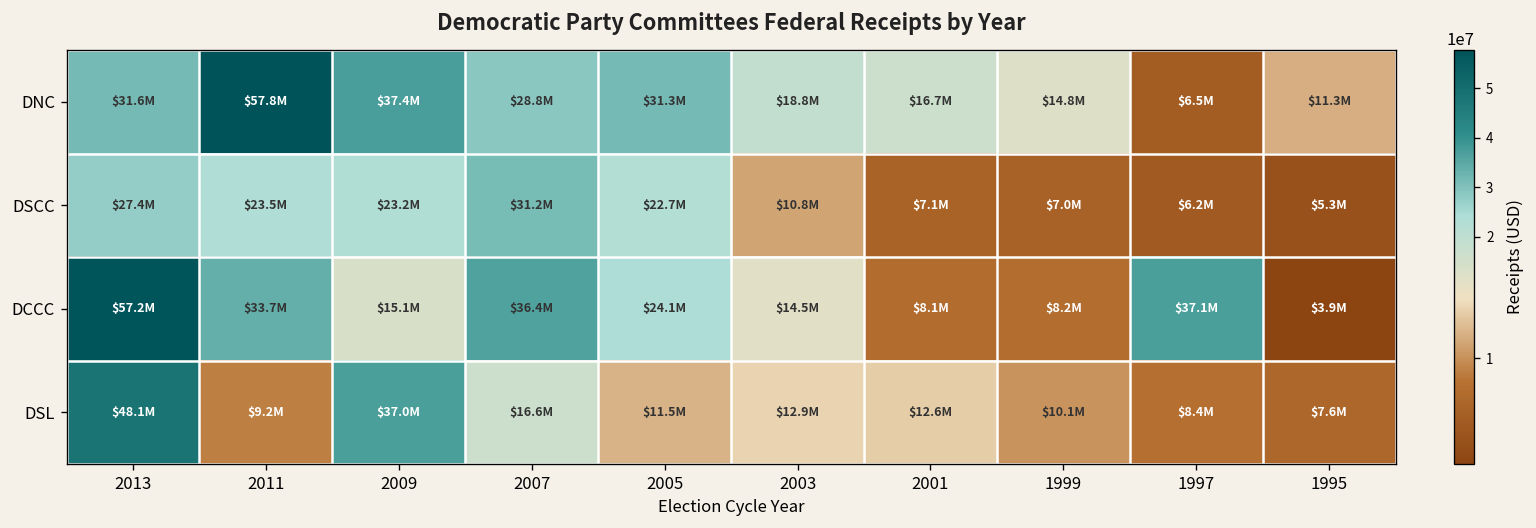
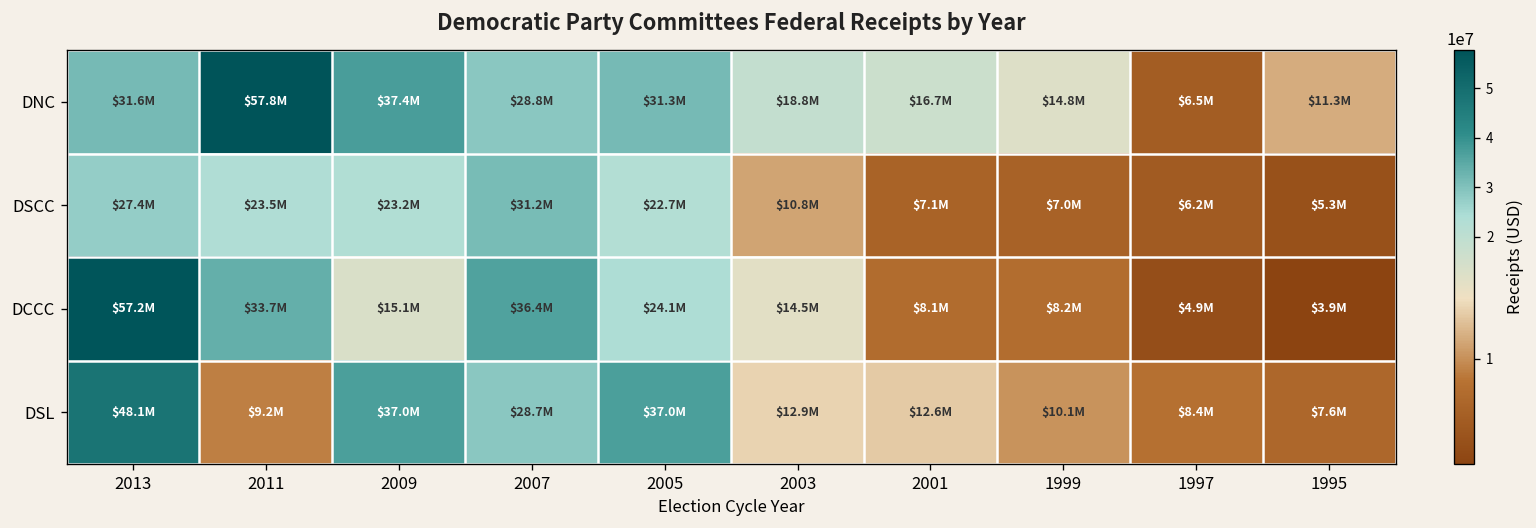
DCCC, 1997: $37.1M -> $4.9M
DSL, 2007: $16.6M -> $28.7M
DSL, 2005: $11.5M -> $37.0M
